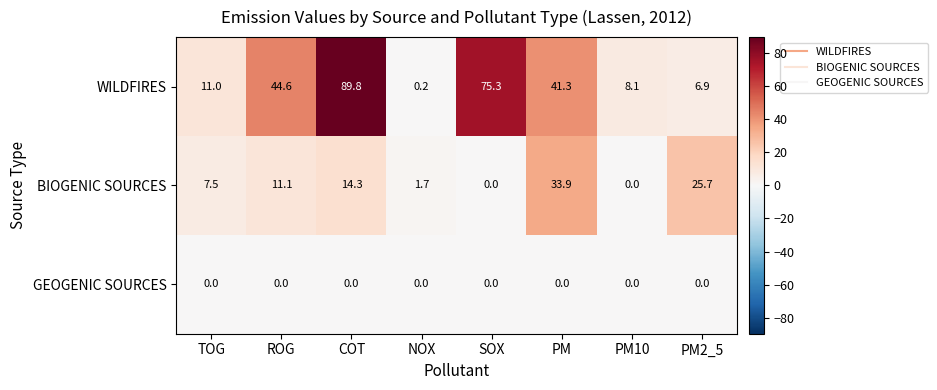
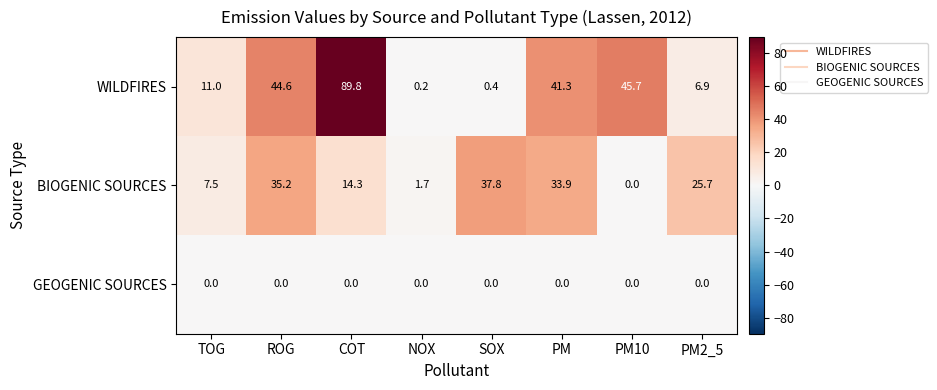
WILDFIRES, SOX: 75.3 -> 0.4
WILDFIRES, PM10: 8.1 -> 45.7
BIOGENIC SOURCES, ROG: 11.1 -> 35.2
BIOGENIC SOURCES, SOX: 0.0 -> 37.8
